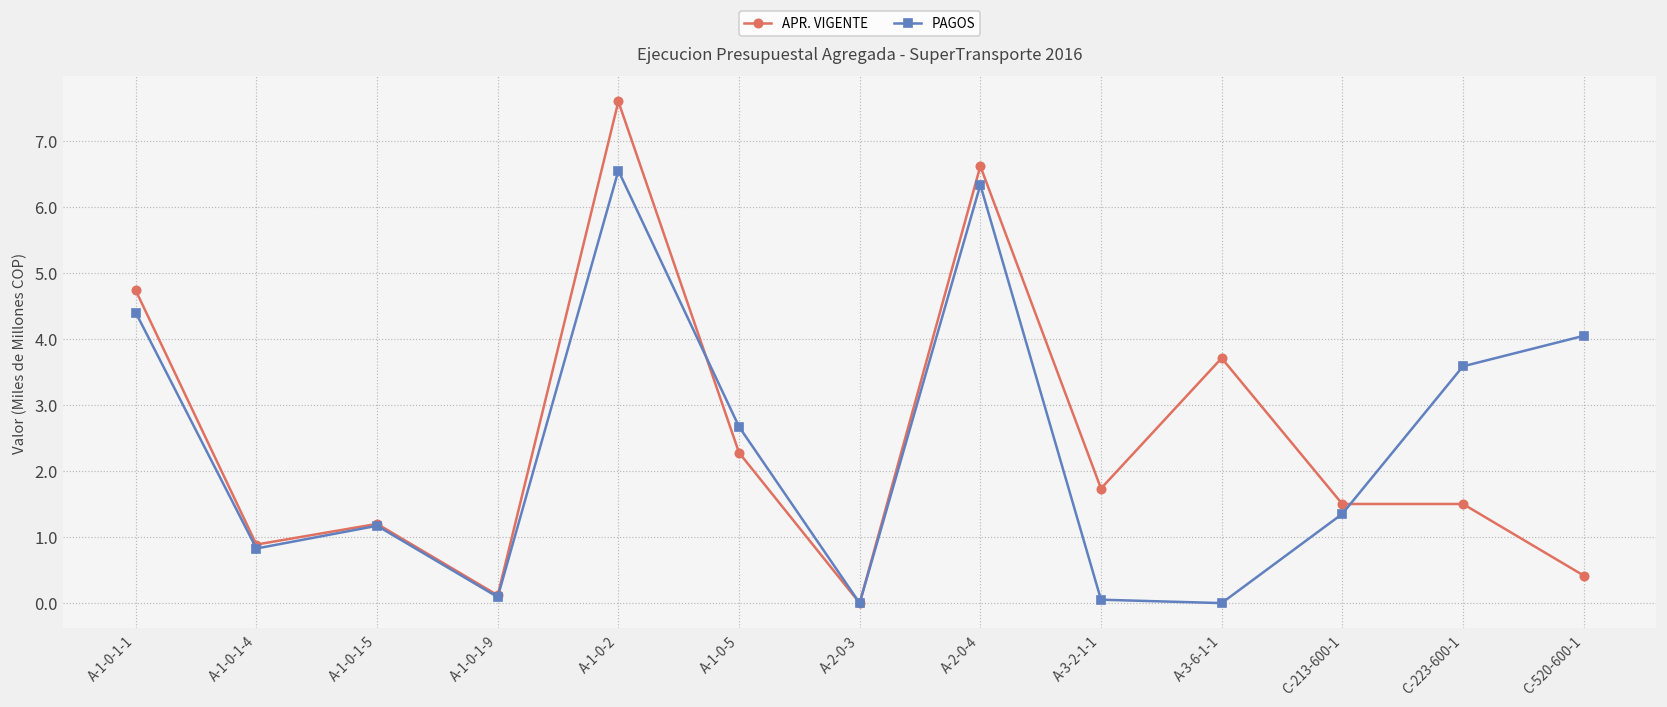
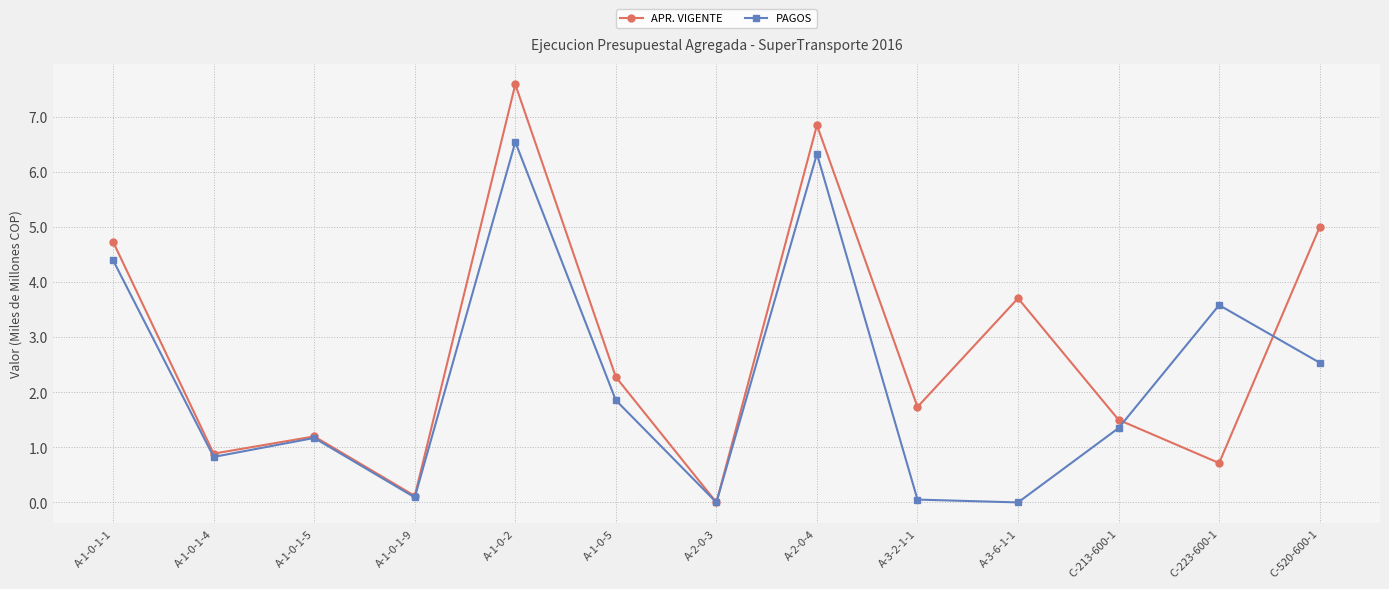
PAGOS, A-1-0-5: 2.7 -> 1.9
APR. VIGENTE, A-2-0-4: 6.6 -> 6.9
APR. VIGENTE, C-223-600-1: 1.5 -> 0.7
APR. VIGENTE, C-520-600-1: 0.4 -> 5.0
PAGOS, C-520-600-1: 4.0 -> 2.5
